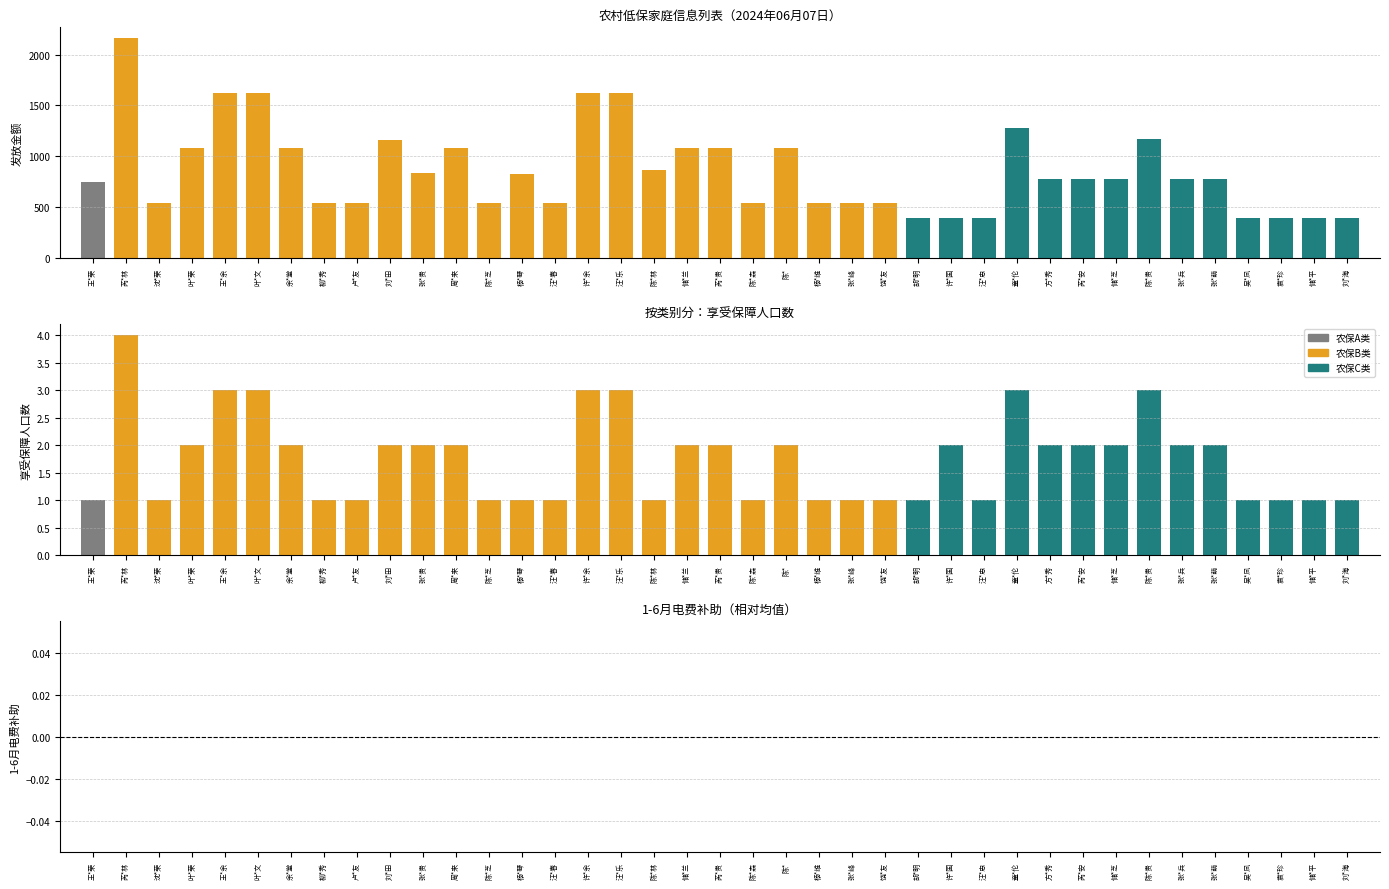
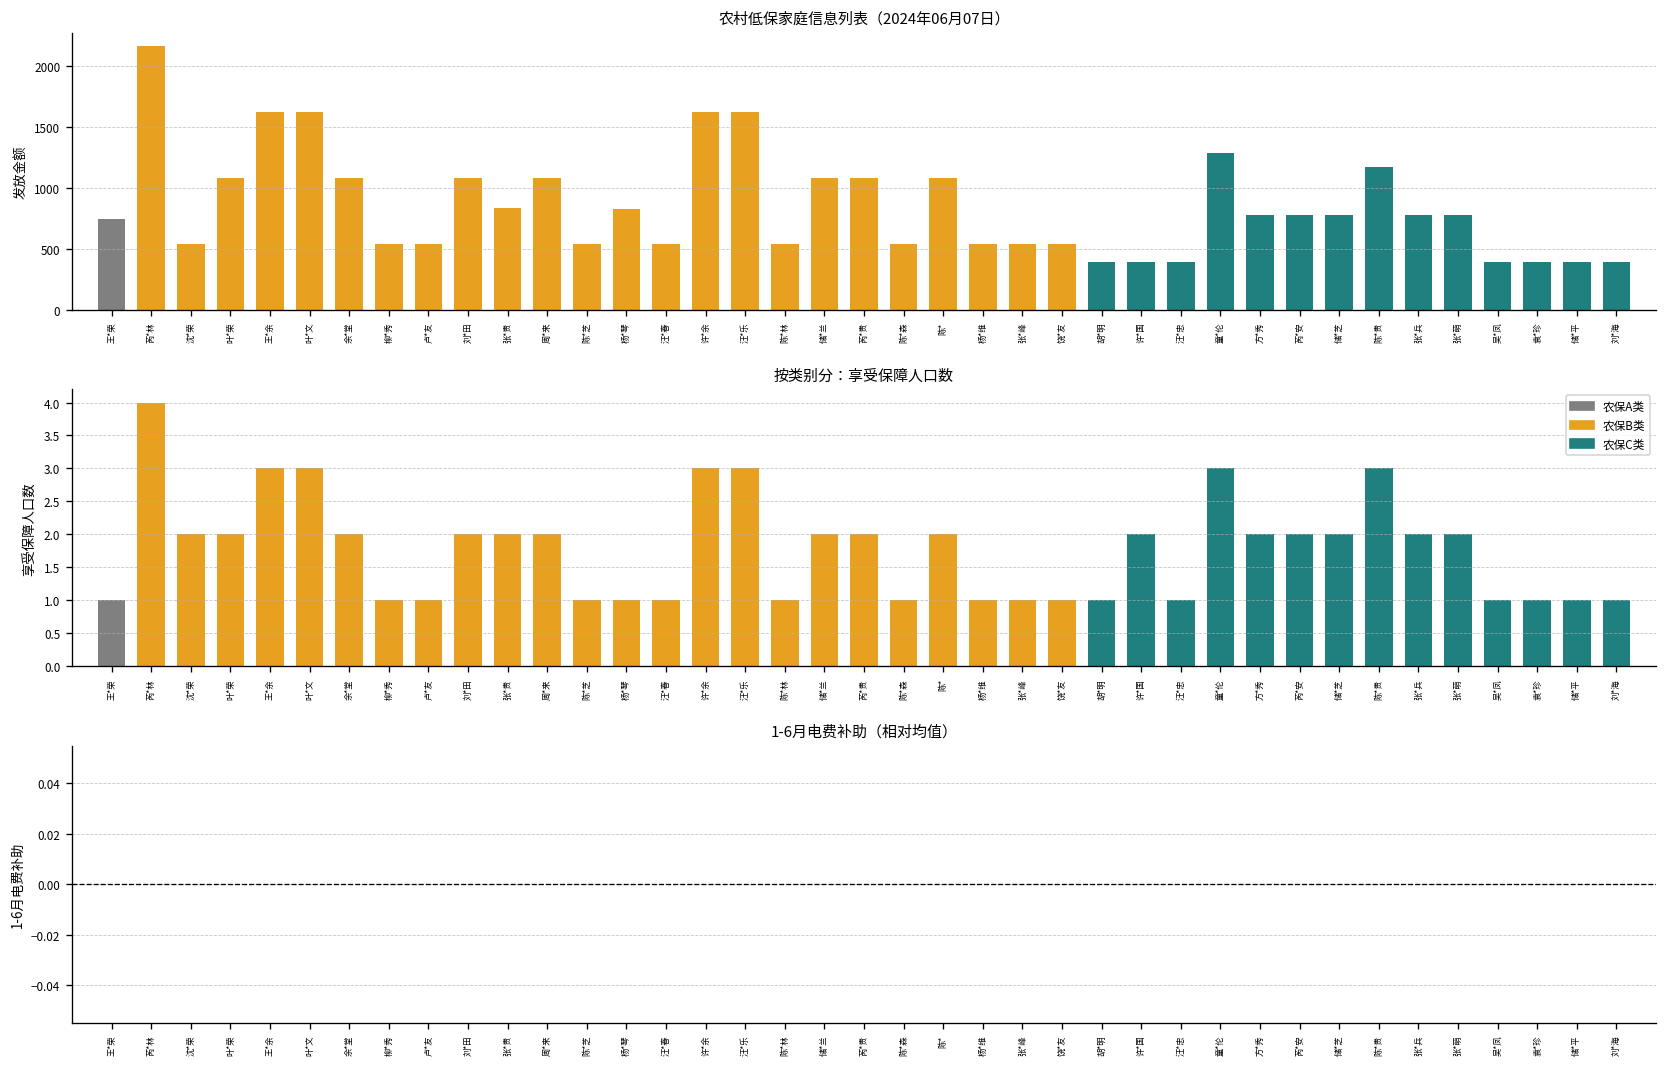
农村低保家庭信息列表（2024年06月07日）, 农保B类, 刘*田: 1160 -> 1080
农村低保家庭信息列表（2024年06月07日）, 农保B类, 陈*林: 870 -> 540
按类别分：享受保障人口数, 农保B类, 沈*荣: 1 -> 2
